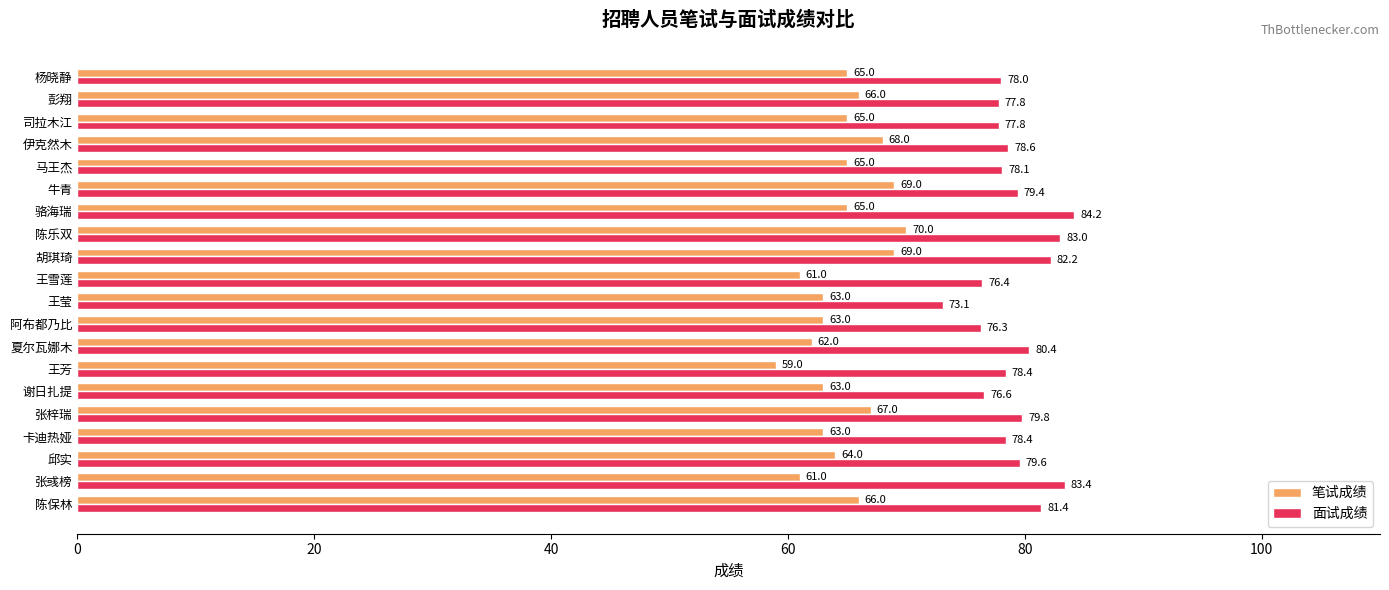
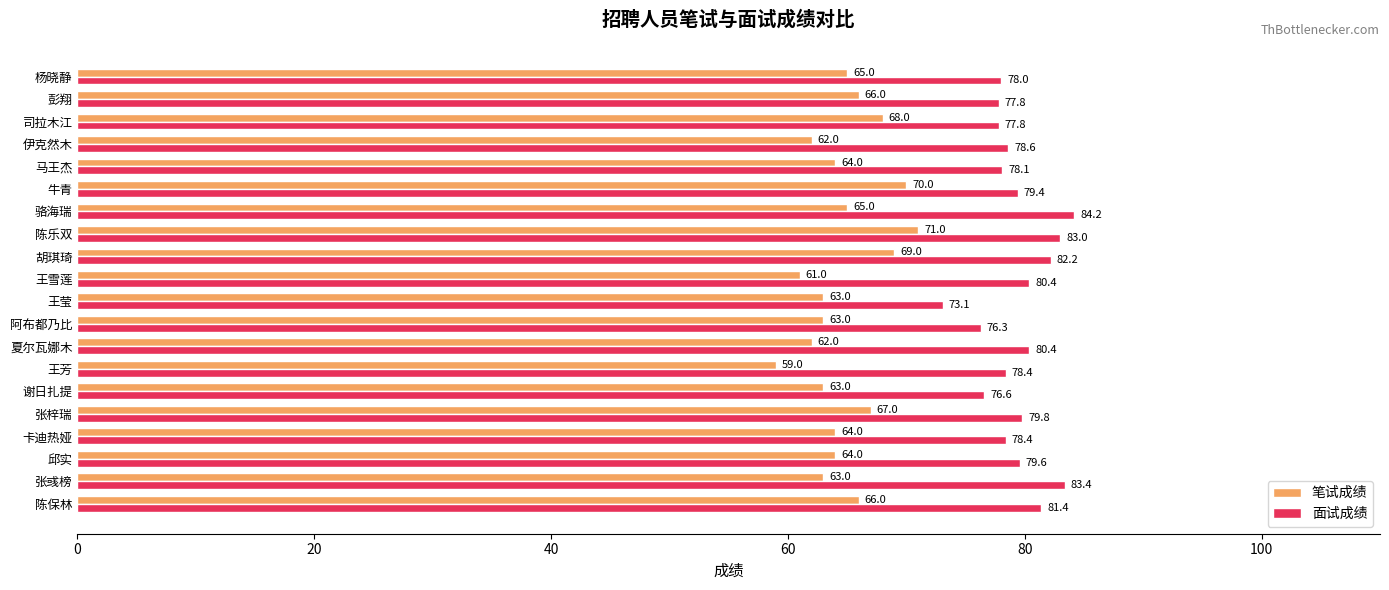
笔试成绩, 司拉木江: 65.0 -> 68.0
笔试成绩, 伊克然木: 68.0 -> 62.0
笔试成绩, 马王杰: 65.0 -> 64.0
笔试成绩, 牛青: 69.0 -> 70.0
笔试成绩, 陈乐双: 70.0 -> 71.0
面试成绩, 王雪莲: 76.4 -> 80.4
笔试成绩, 卡迪热娅: 63.0 -> 64.0
笔试成绩, 张彧榜: 61.0 -> 63.0
